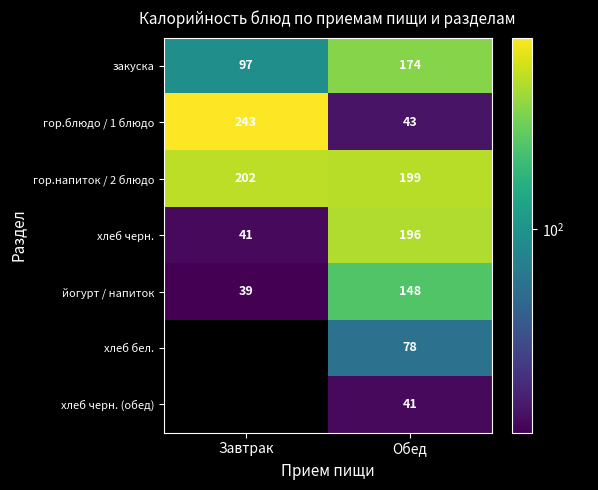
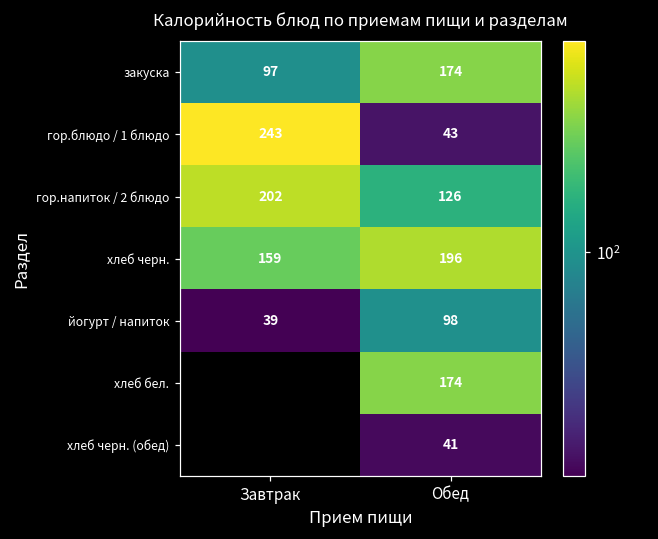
гор.напиток / 2 блюдо, Обед: 199 -> 126
хлеб черн., Завтрак: 41 -> 159
йогурт / напиток, Обед: 148 -> 98
хлеб бел., Обед: 78 -> 174
